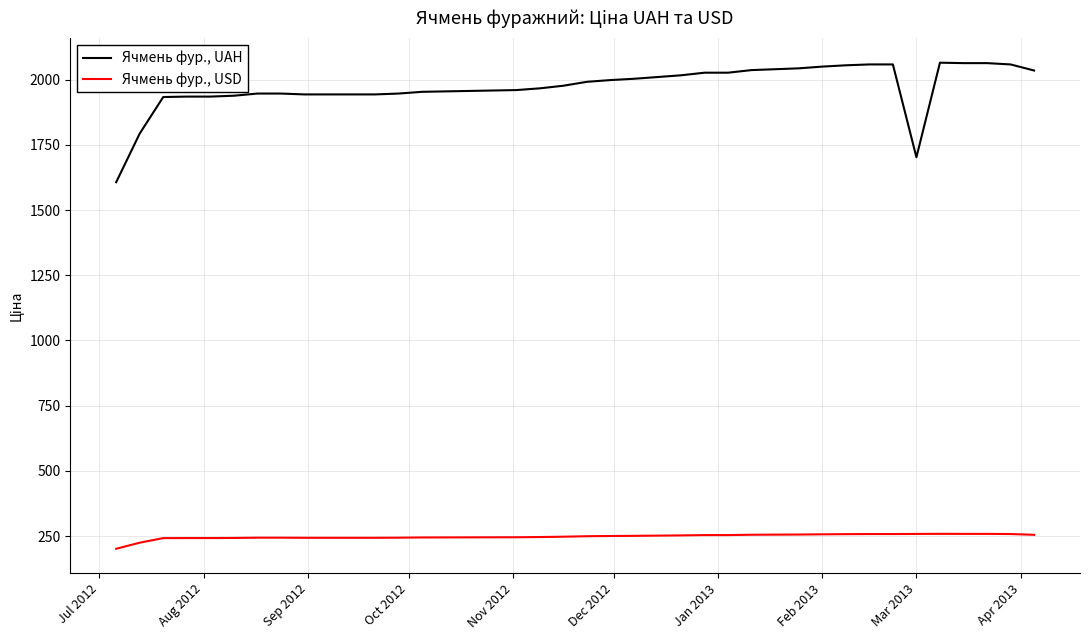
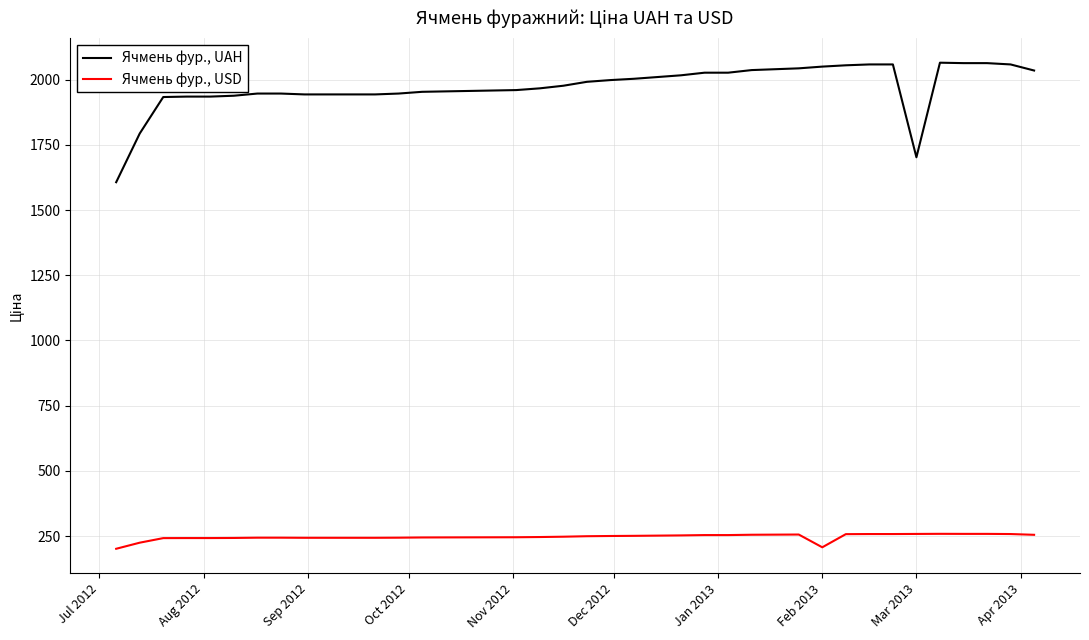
Ячмень фур., USD, Feb 2013: 260 -> 210
